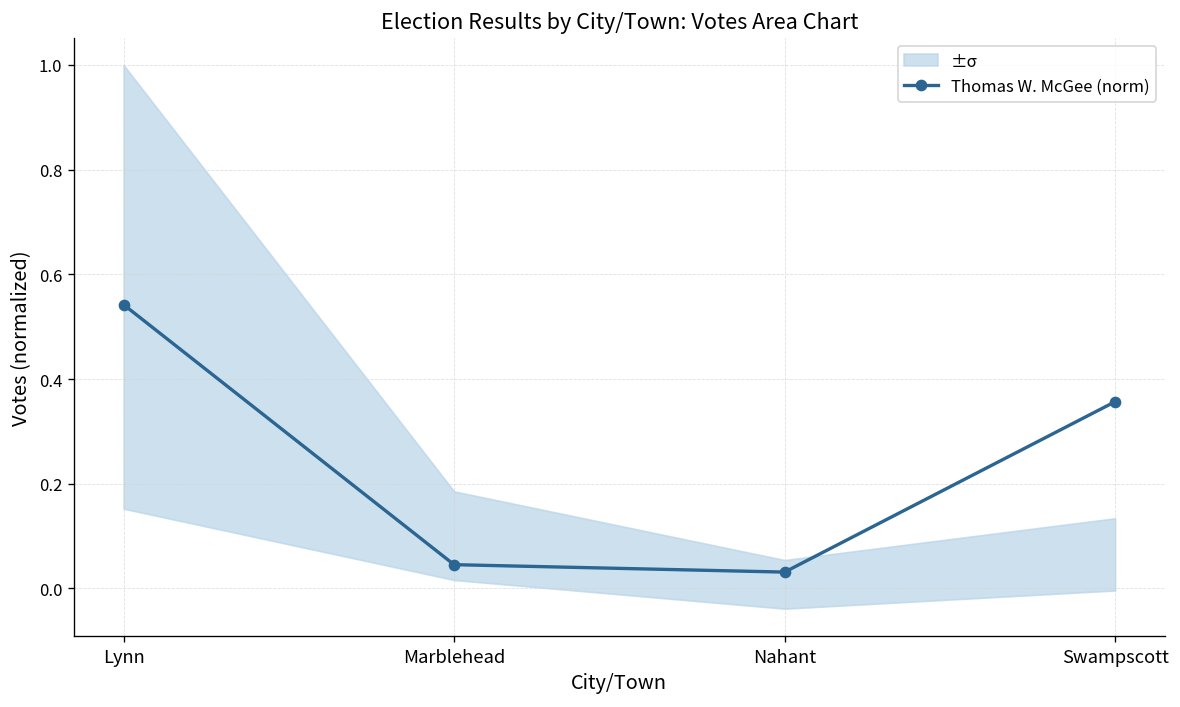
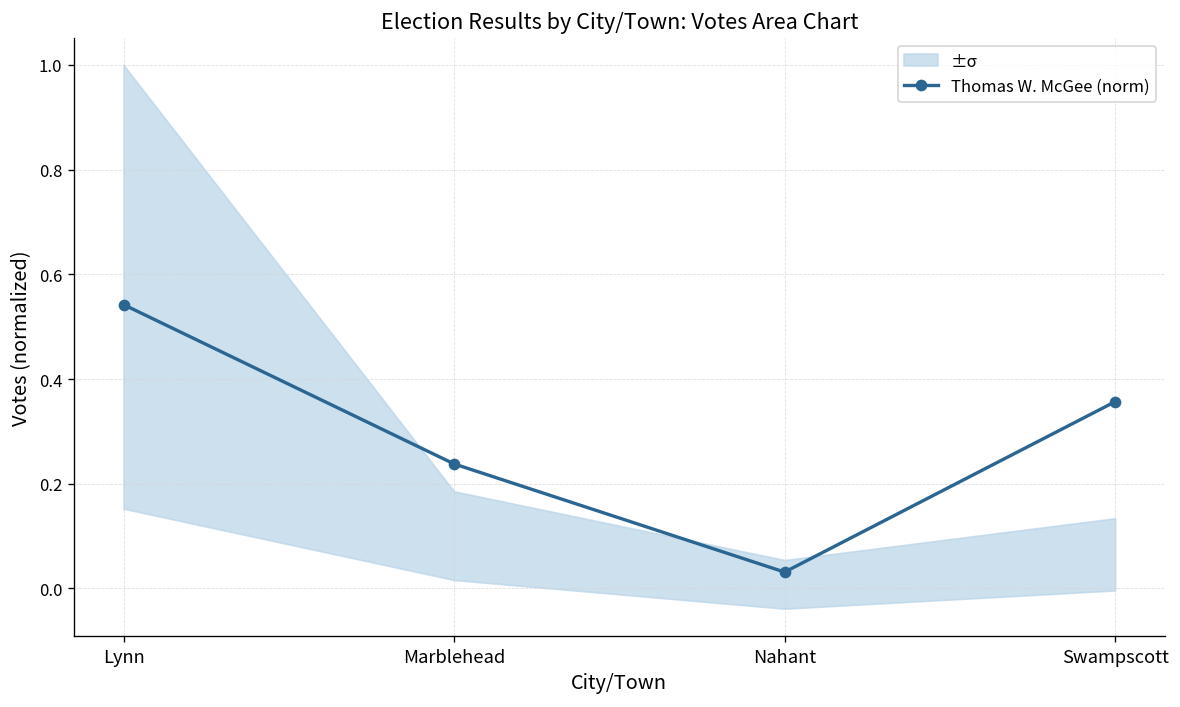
Thomas W. McGee (norm), Marblehead: 0.05 -> 0.24
